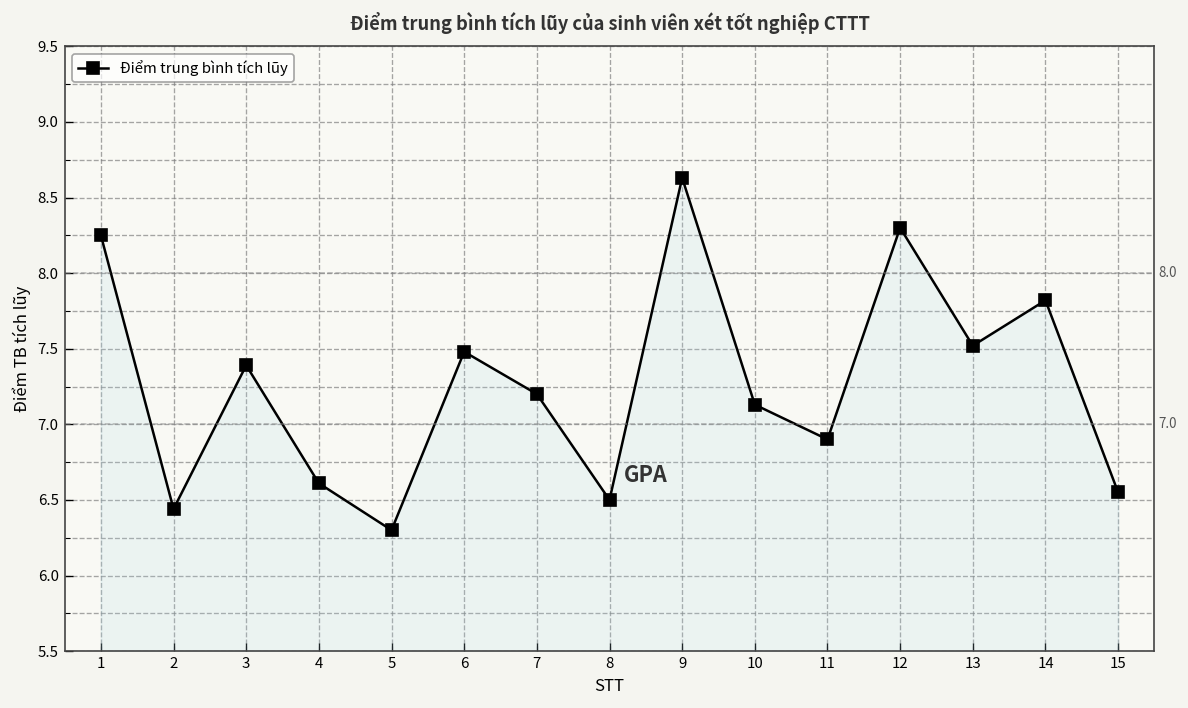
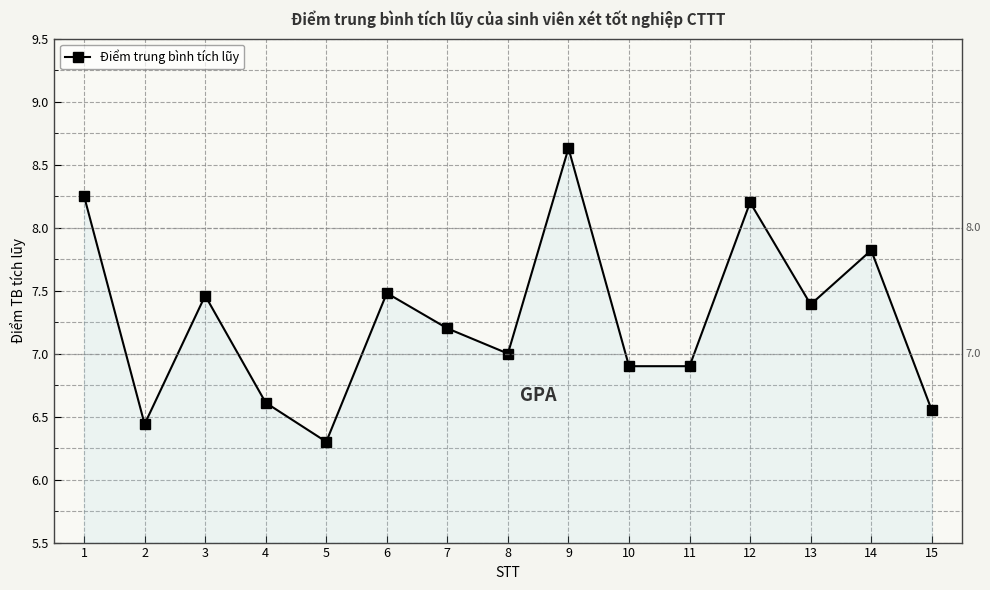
3: 7.39 -> 7.46
8: 6.5 -> 7.0
10: 7.13 -> 6.90
12: 8.3 -> 8.2
13: 7.52 -> 7.39
